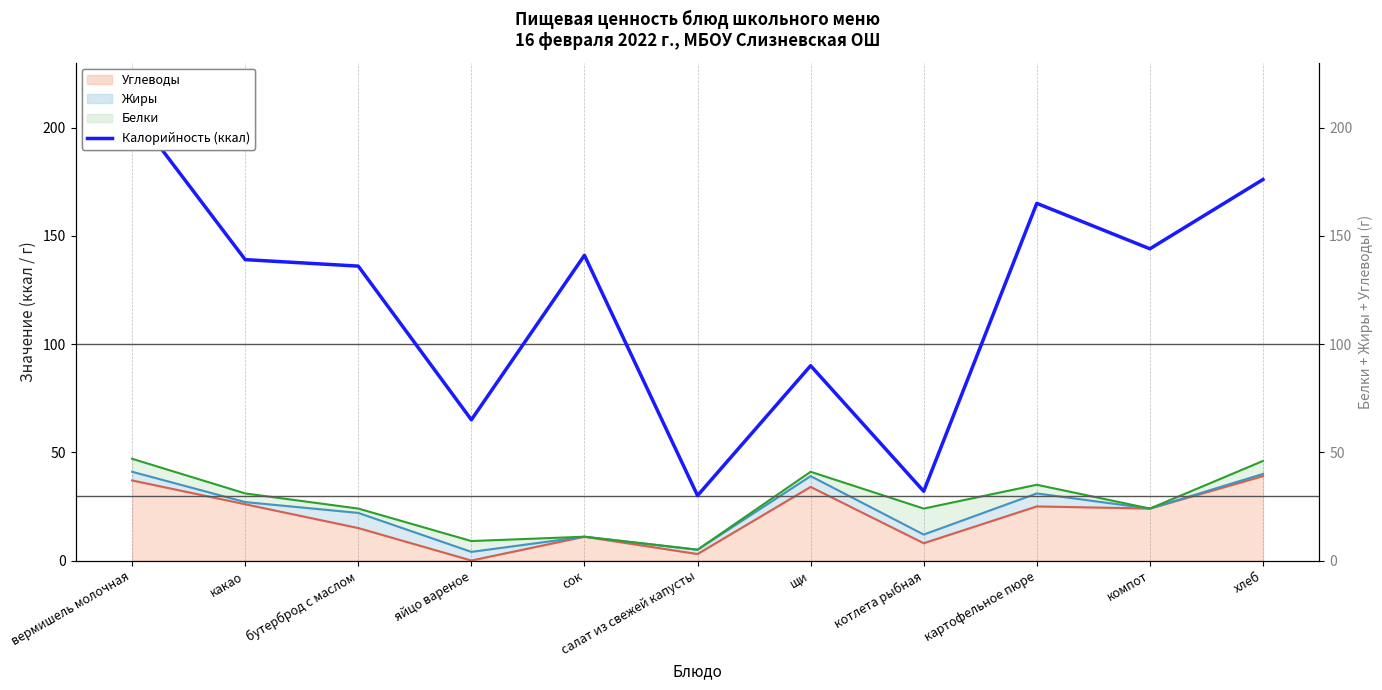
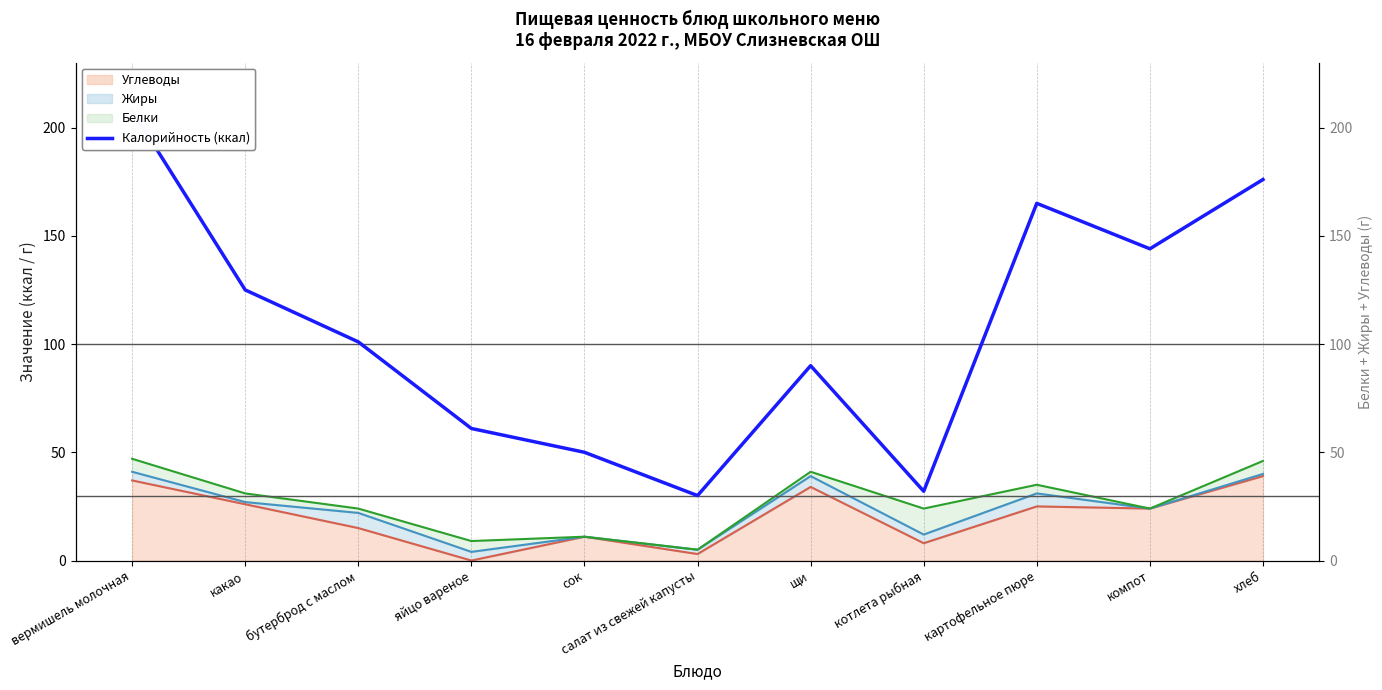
Калорийность (ккал), какао: 139 -> 125
Калорийность (ккал), бутерброд с маслом: 136 -> 101
Калорийность (ккал), яйцо вареное: 65 -> 61
Калорийность (ккал), сок: 141 -> 50
